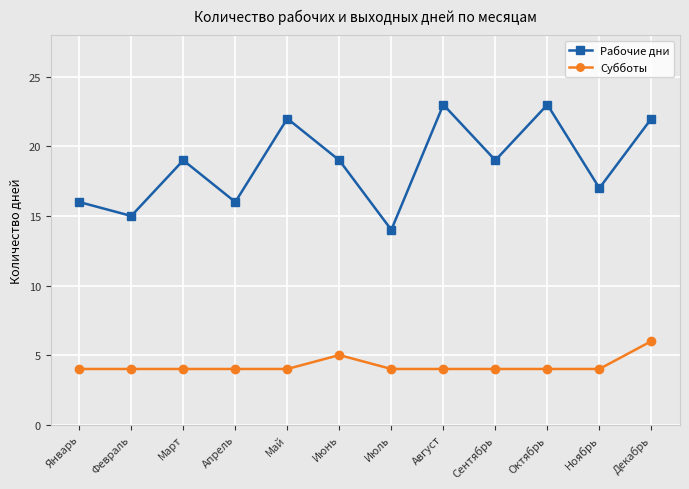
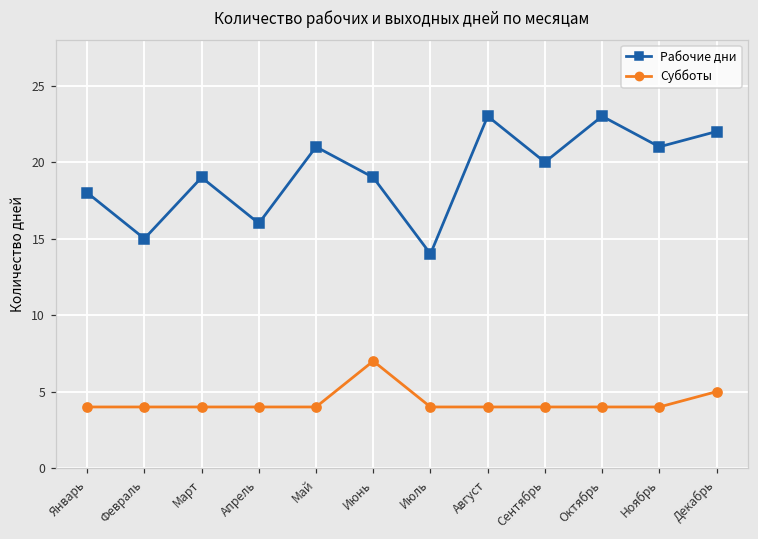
Рабочие дни, Январь: 16 -> 18
Рабочие дни, Май: 22 -> 21
Субботы, Июнь: 5 -> 7
Рабочие дни, Сентябрь: 19 -> 20
Рабочие дни, Ноябрь: 17 -> 21
Субботы, Декабрь: 6 -> 5
